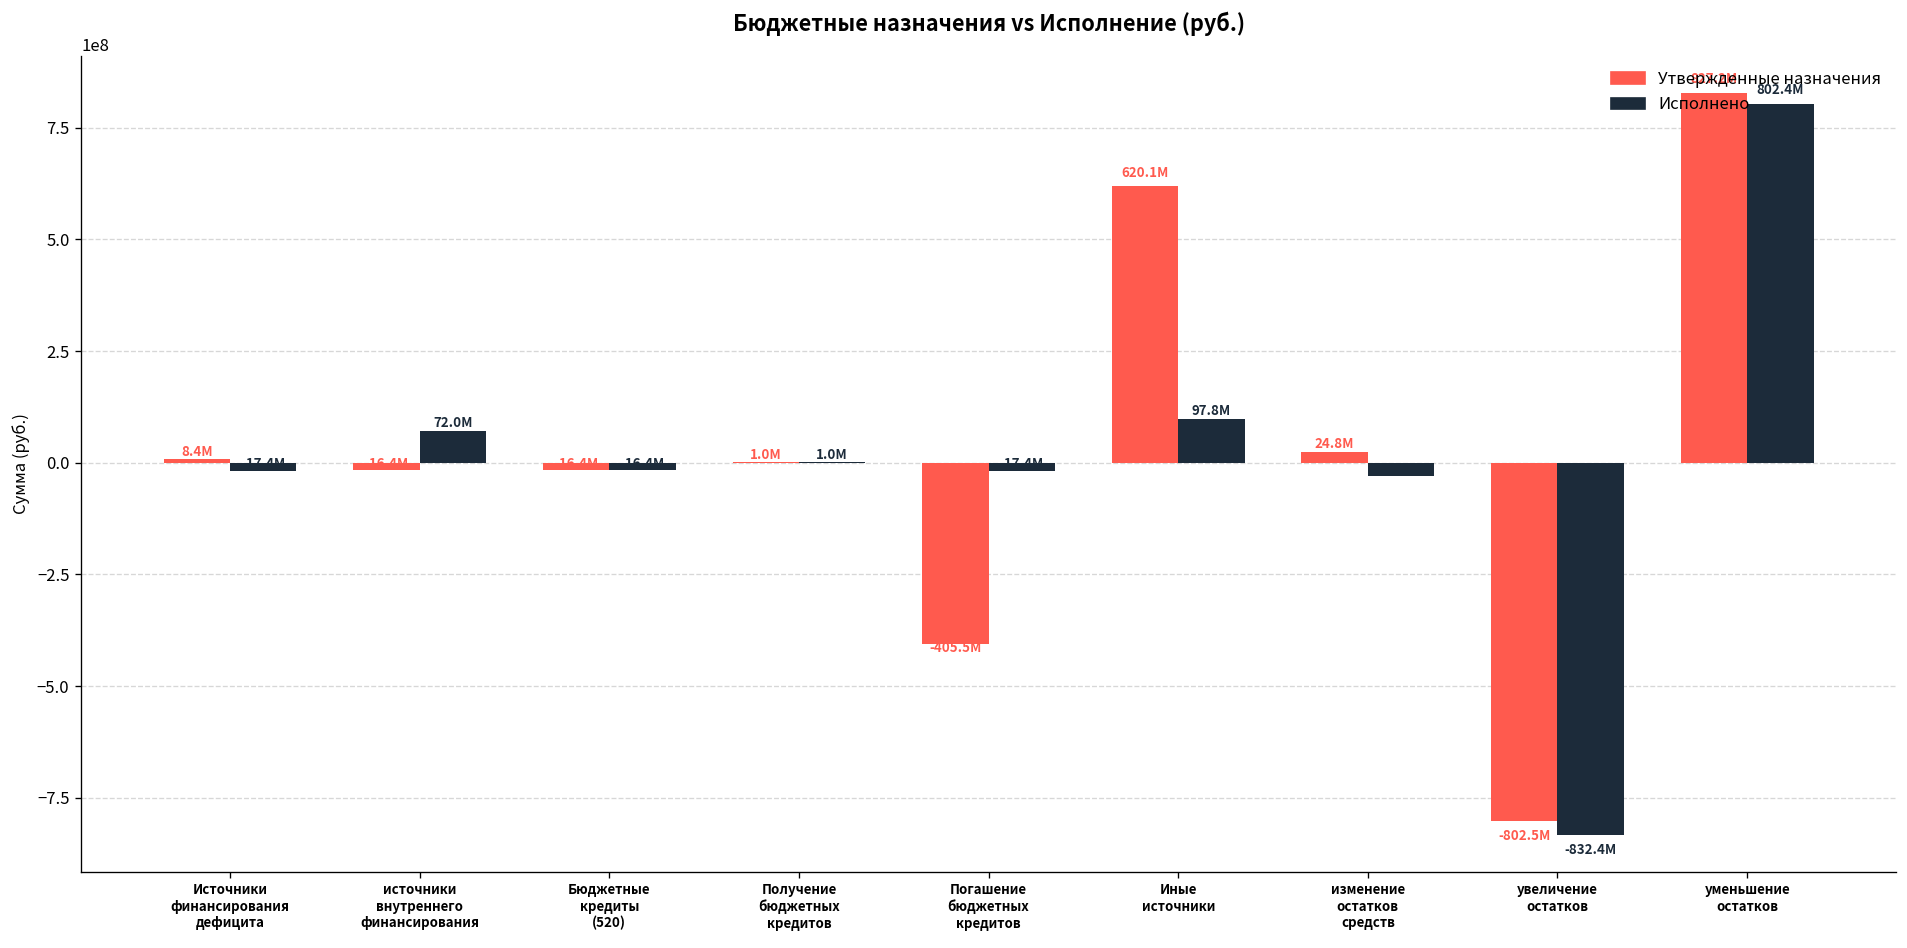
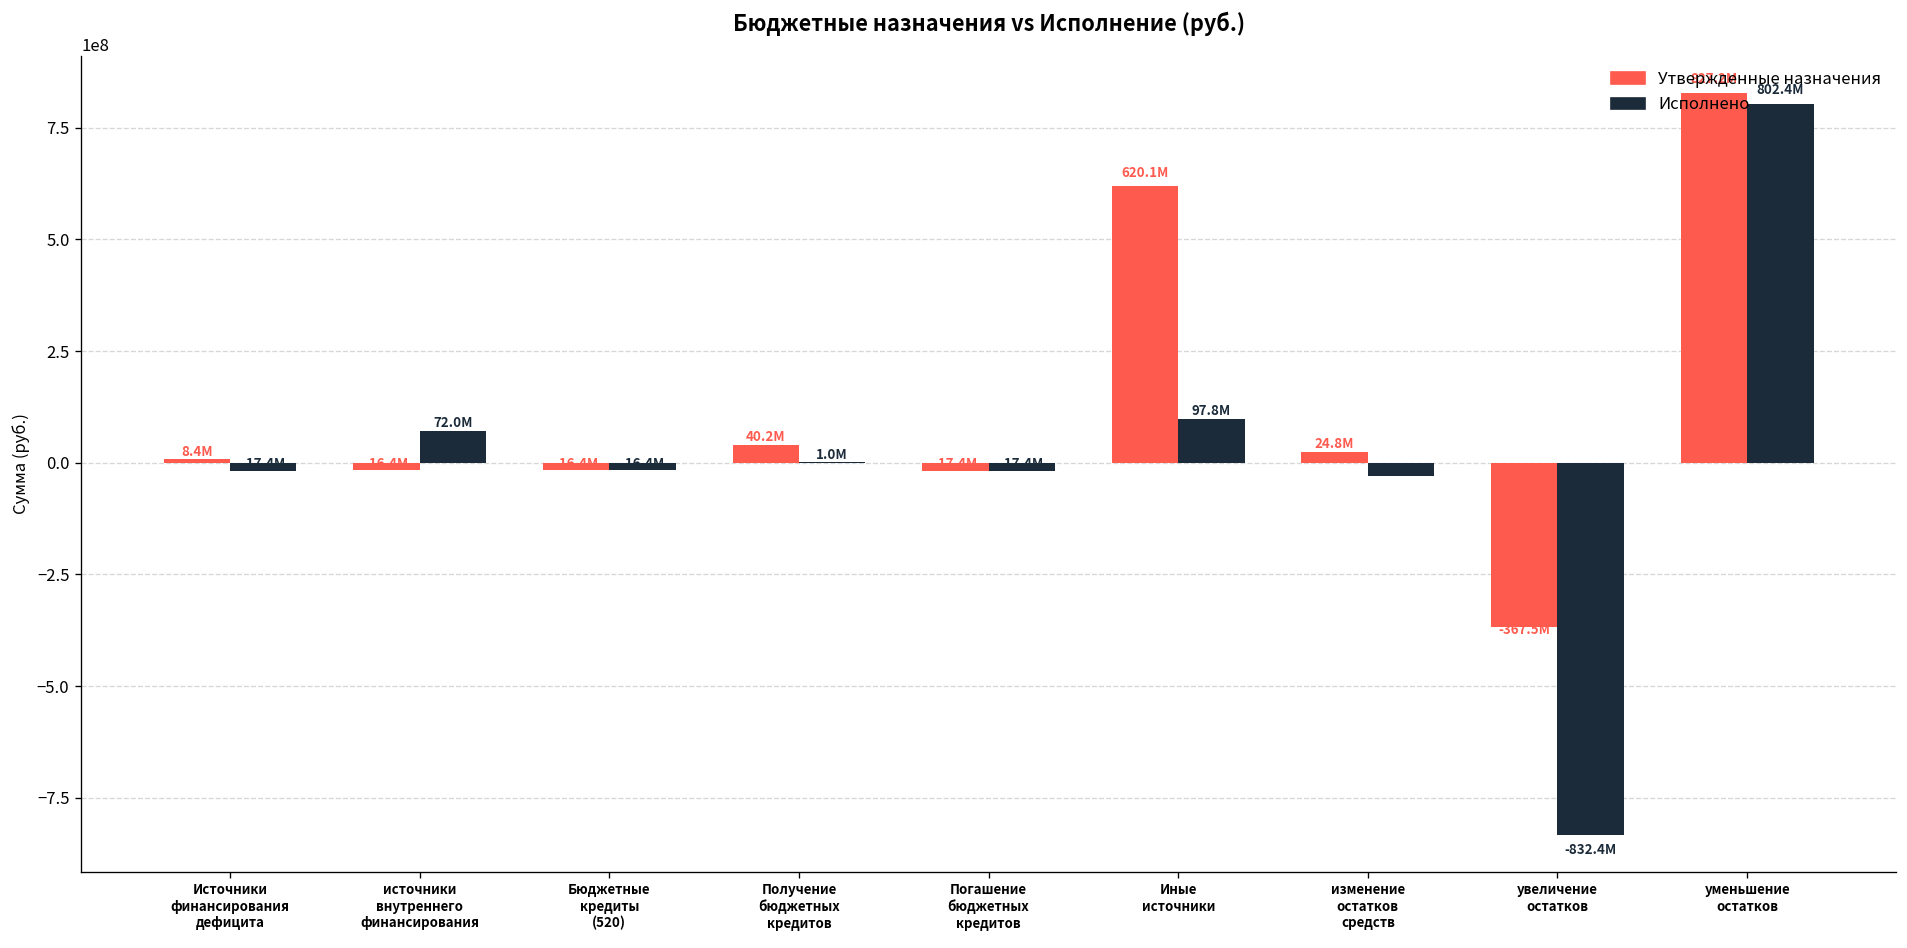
Утвержденные назначения, Получение бюджетных кредитов: 1.0M -> 40.2M
Утвержденные назначения, Погашение бюджетных кредитов: -405.5M -> -17.4M
Утвержденные назначения, увеличение остатков: -802.5M -> -367.5M
